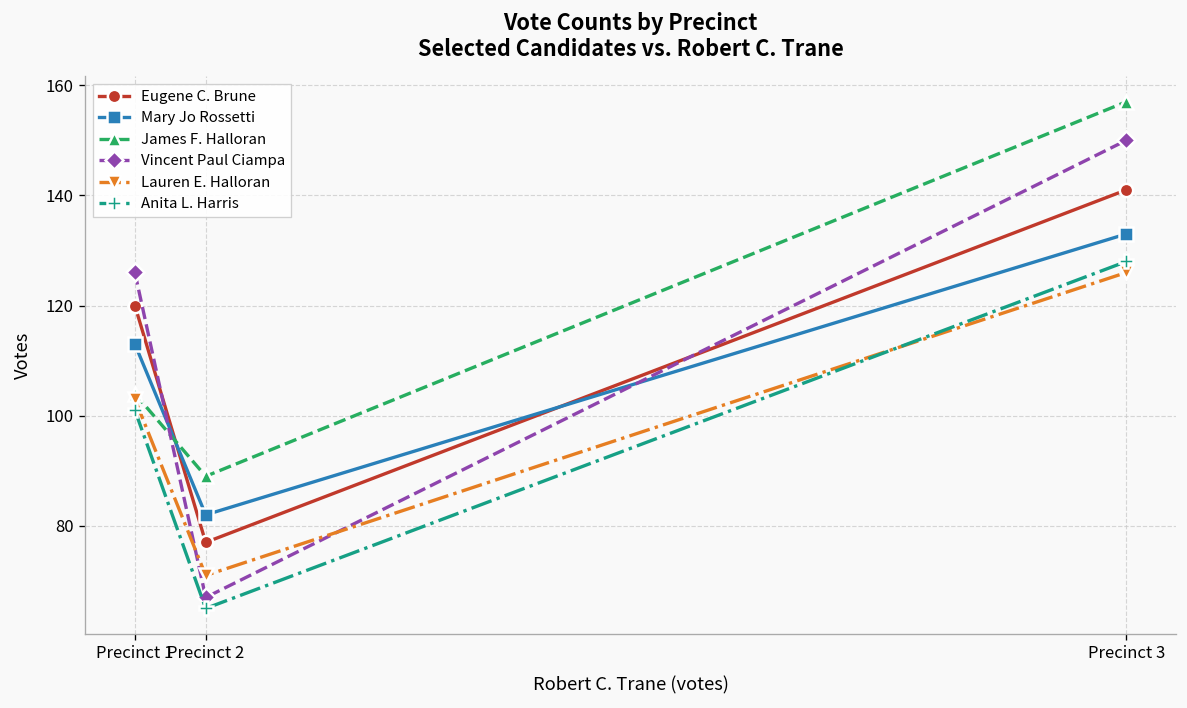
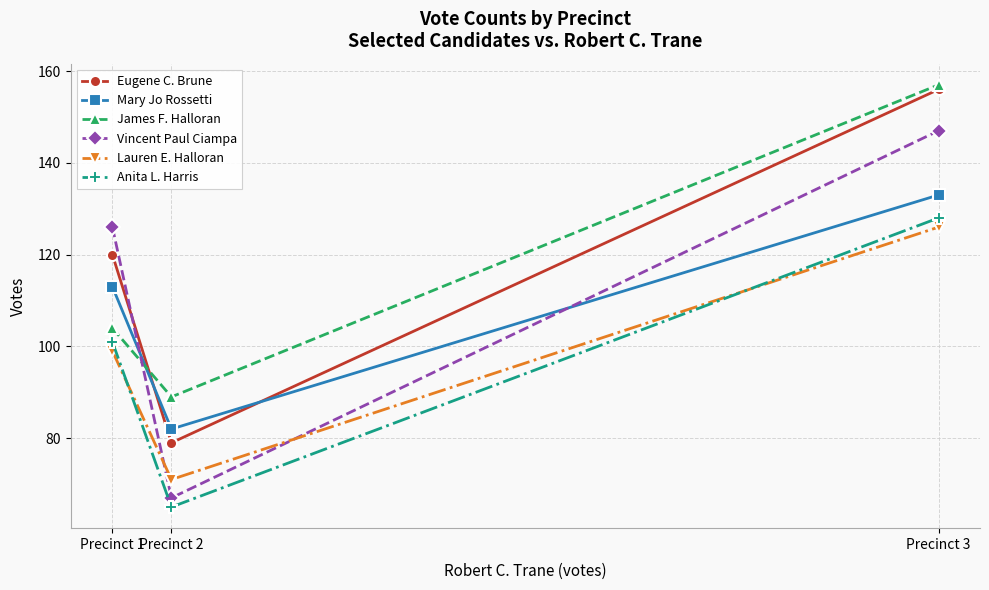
Lauren E. Halloran, Precinct 1: 103 -> 99
Eugene C. Brune, Precinct 2: 77 -> 79
Eugene C. Brune, Precinct 3: 141 -> 156
Vincent Paul Ciampa, Precinct 3: 150 -> 147
